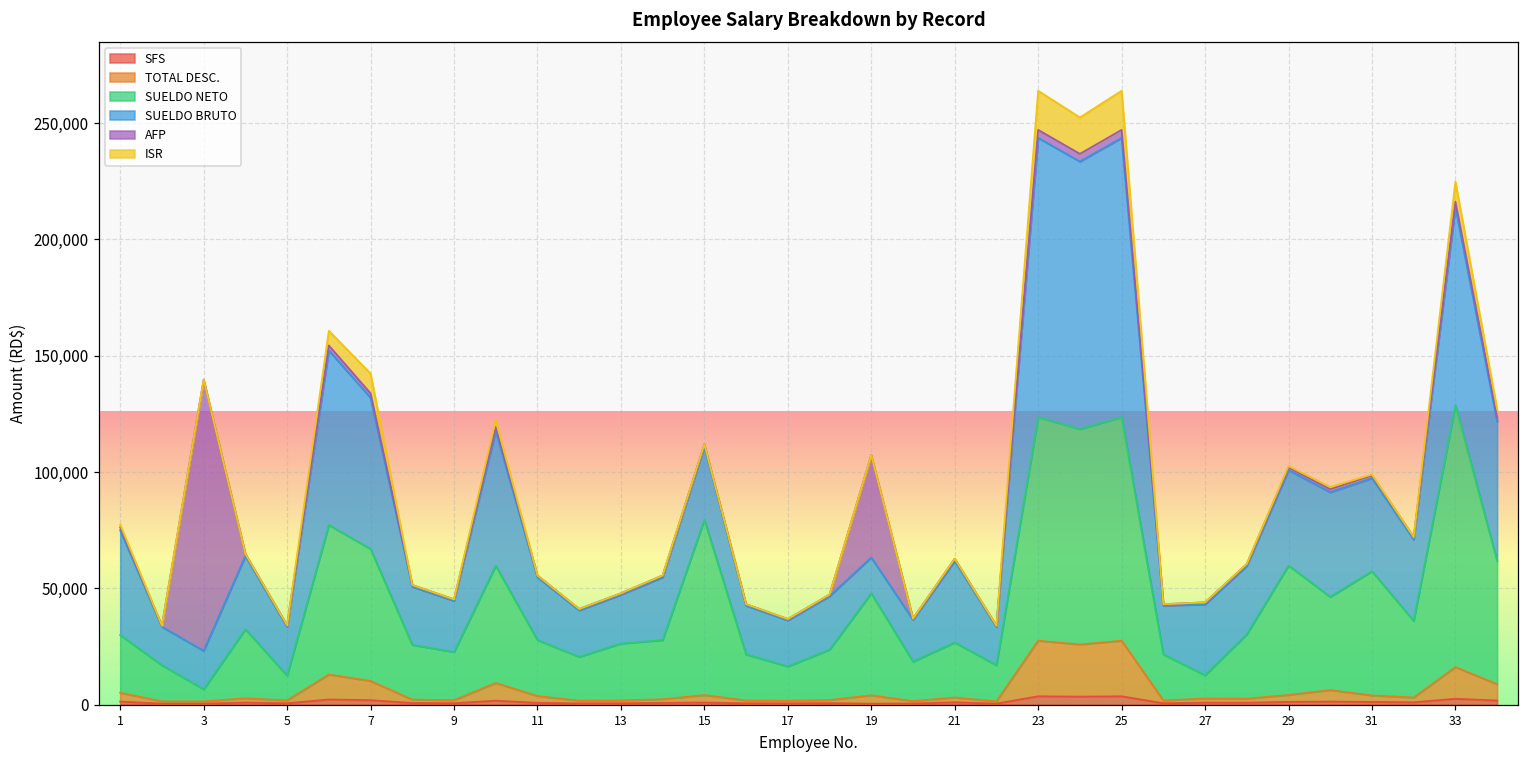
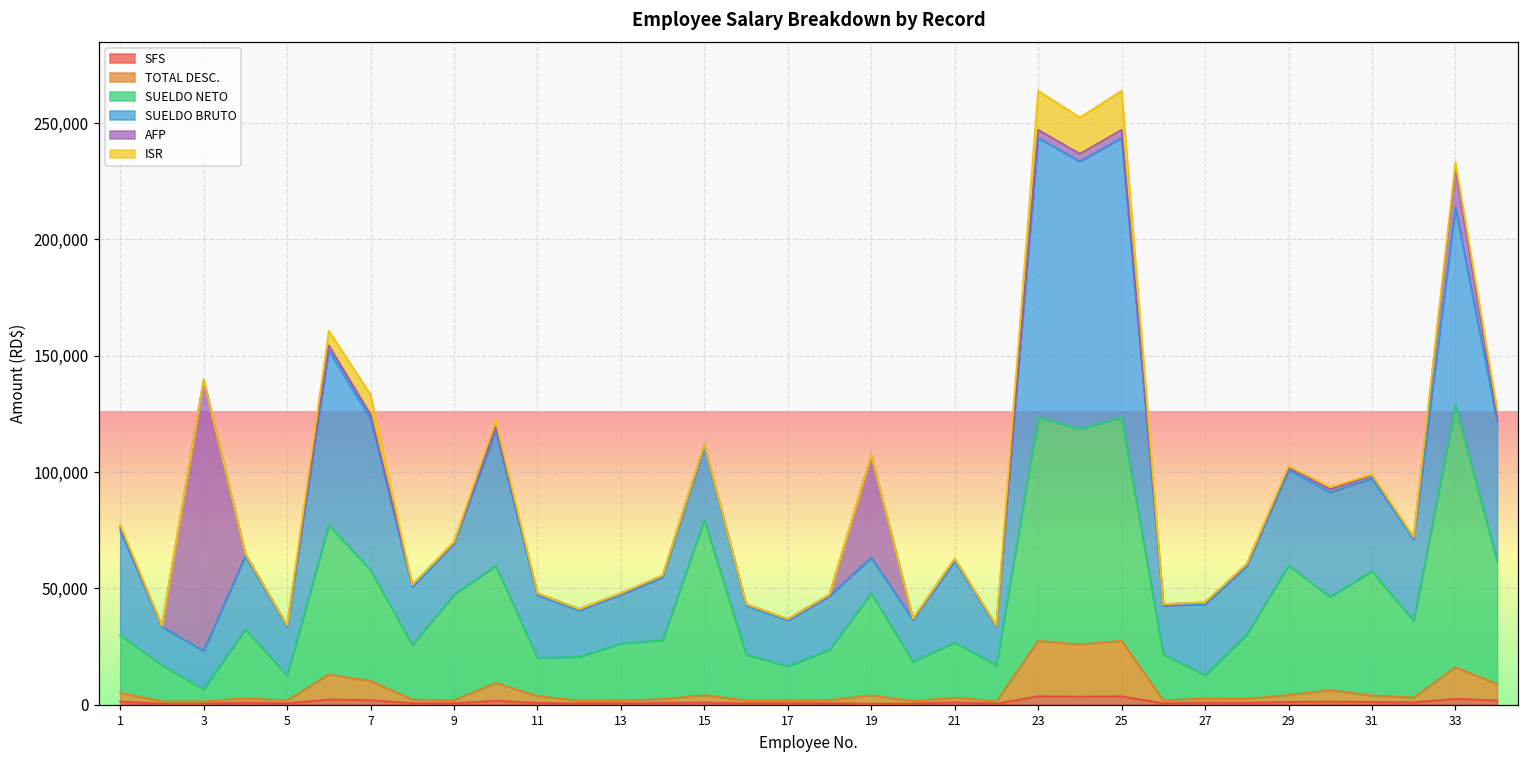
SUELDO NETO, 7: 57,000 -> 48,000
SUELDO NETO, 9: 21,000 -> 45,000
SUELDO NETO, 11: 24,000 -> 16,000
AFP, 33: 2,000 -> 17,000
ISR, 33: 9,000 -> 3,000
